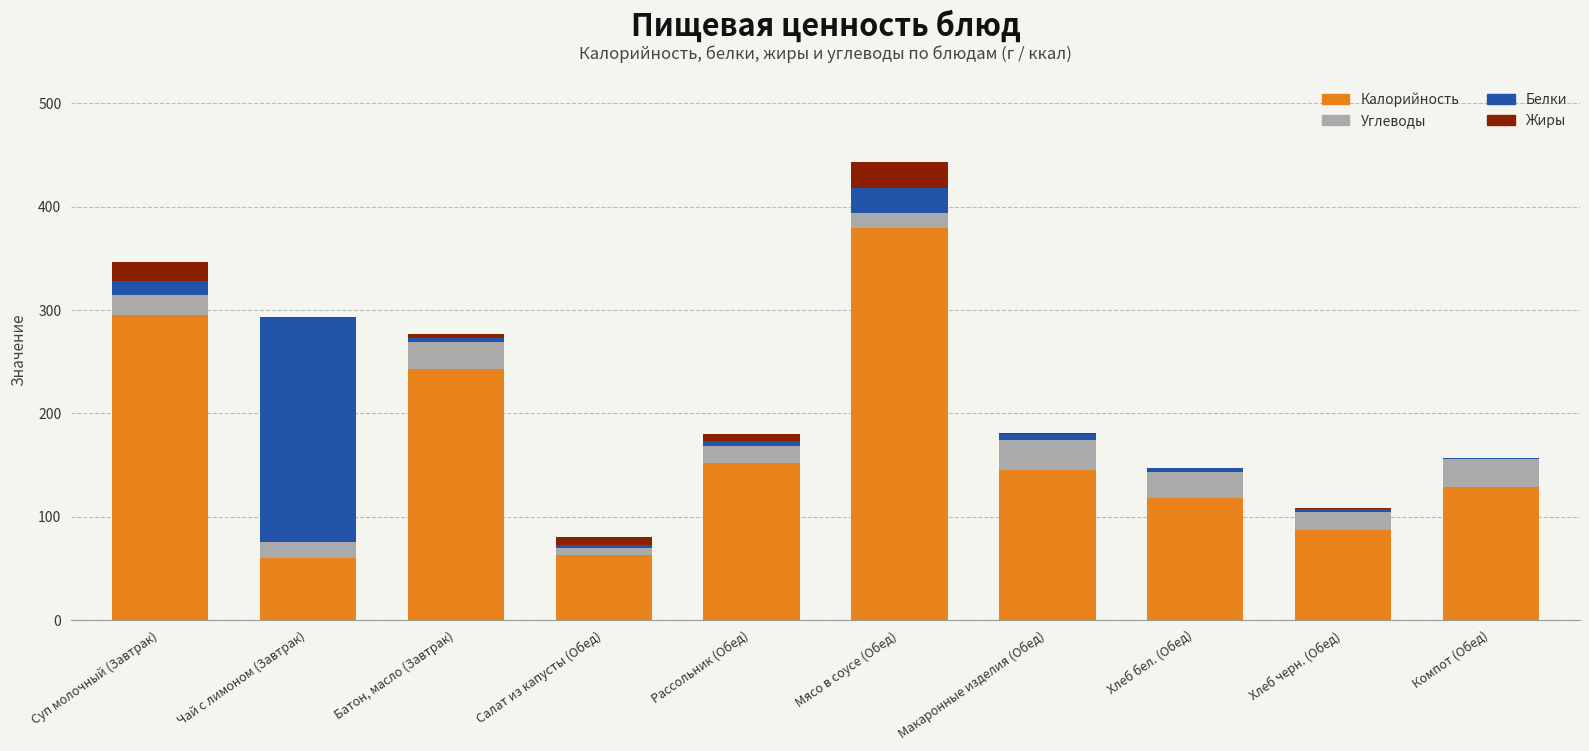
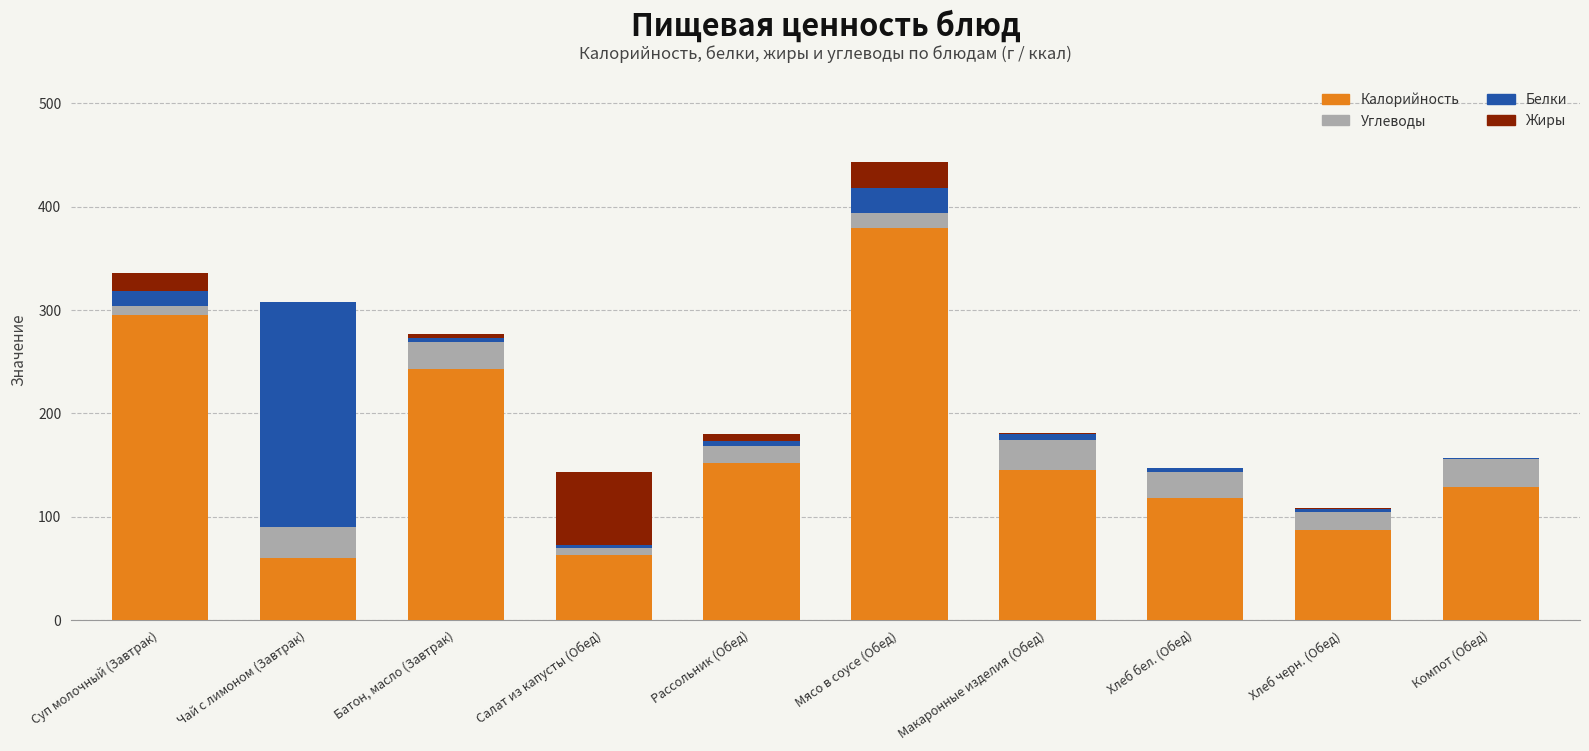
Углеводы, Суп молочный (Завтрак): 19 -> 9
Углеводы, Чай с лимоном (Завтрак): 15 -> 30
Жиры, Салат из капусты (Обед): 8 -> 71
